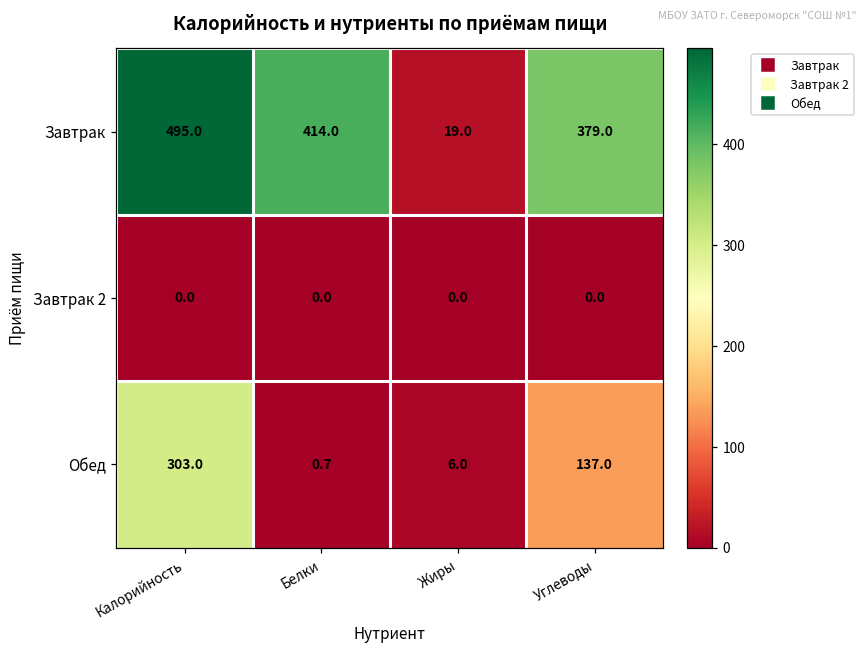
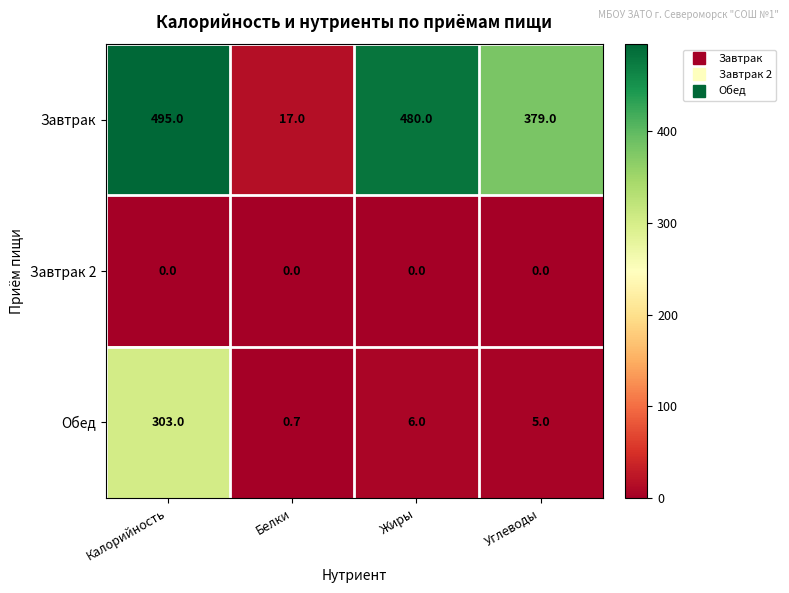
Завтрак, Белки: 414.0 -> 17.0
Завтрак, Жиры: 19.0 -> 480.0
Обед, Углеводы: 137.0 -> 5.0
